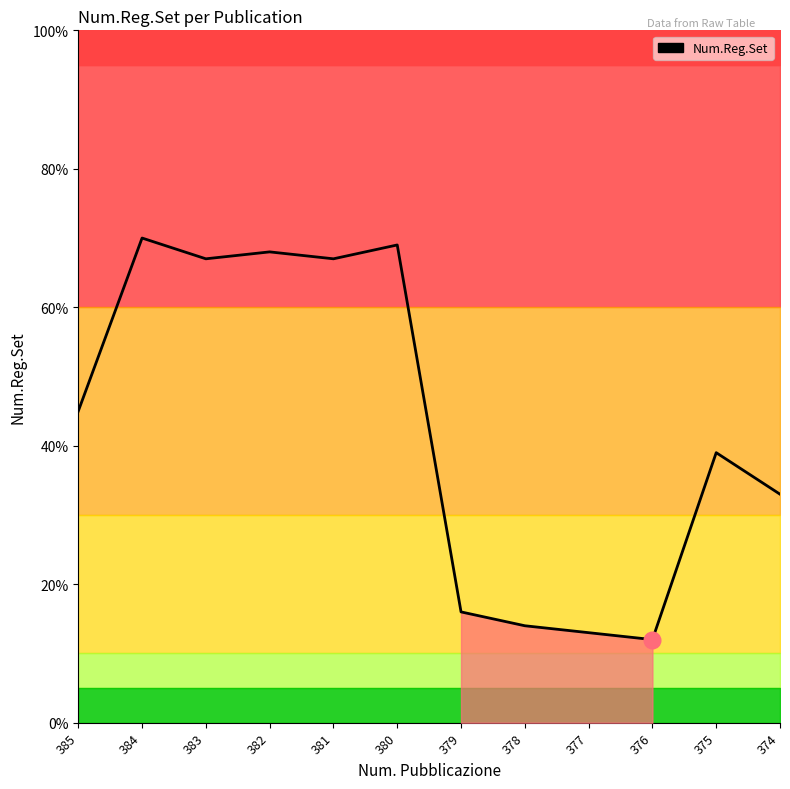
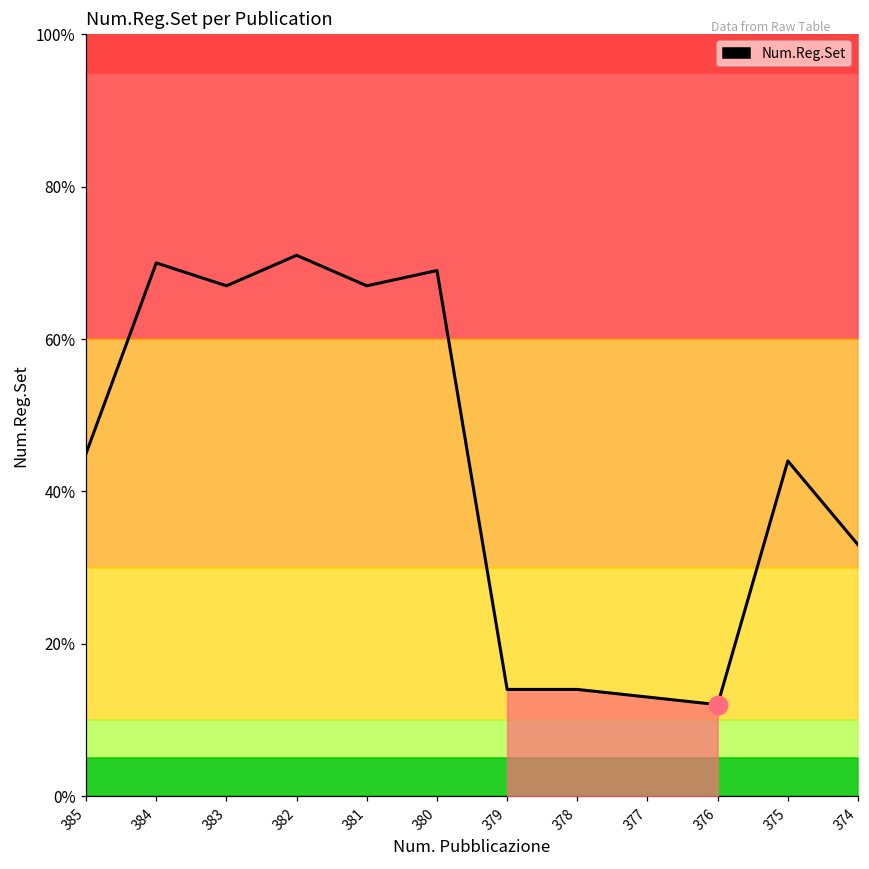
Num.Reg.Set, 382: 68% -> 71%
Num.Reg.Set, 379: 16% -> 14%
Num.Reg.Set, 375: 39% -> 44%
